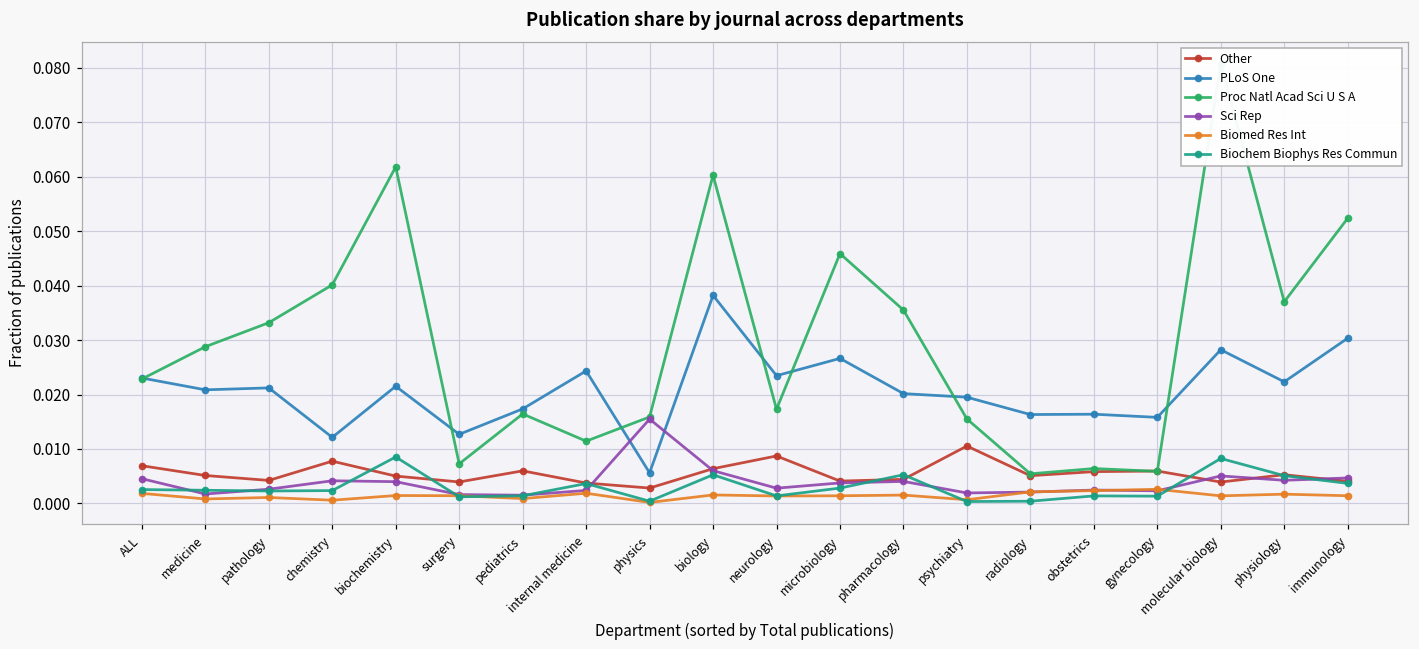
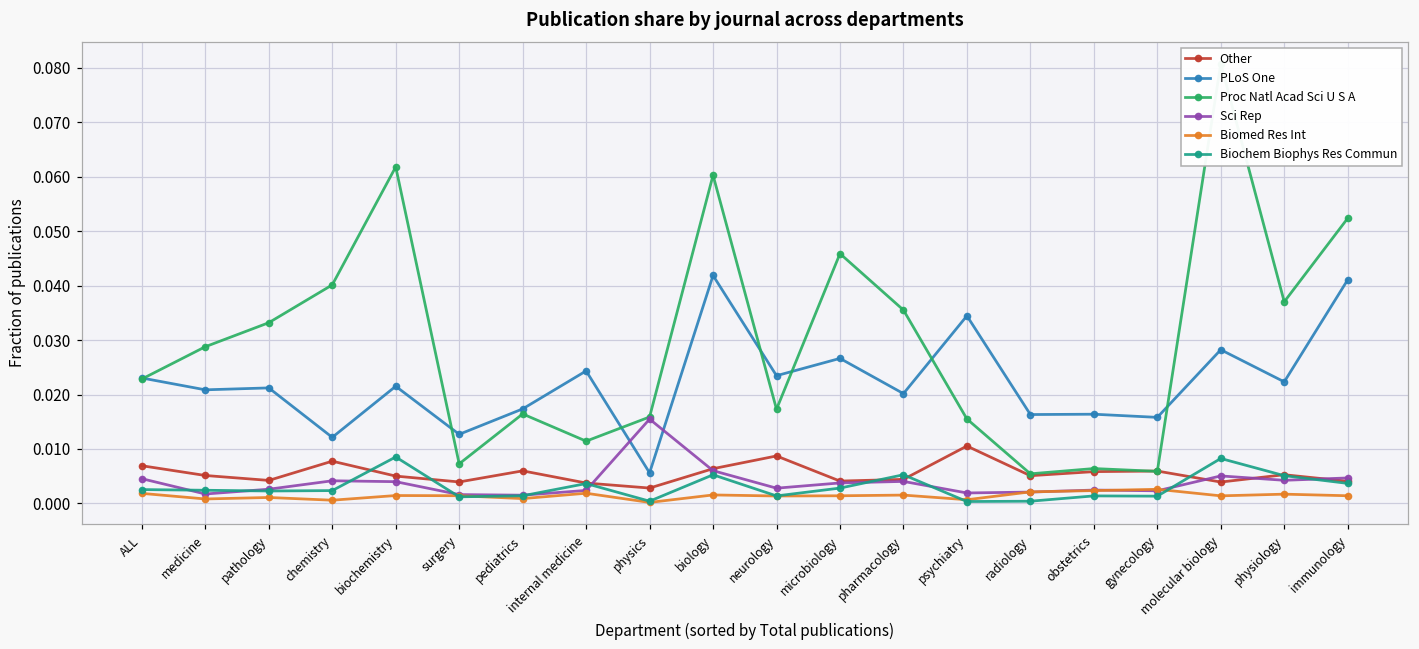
PLoS One, biology: 0.038 -> 0.042
PLoS One, psychiatry: 0.020 -> 0.034
PLoS One, immunology: 0.030 -> 0.041
